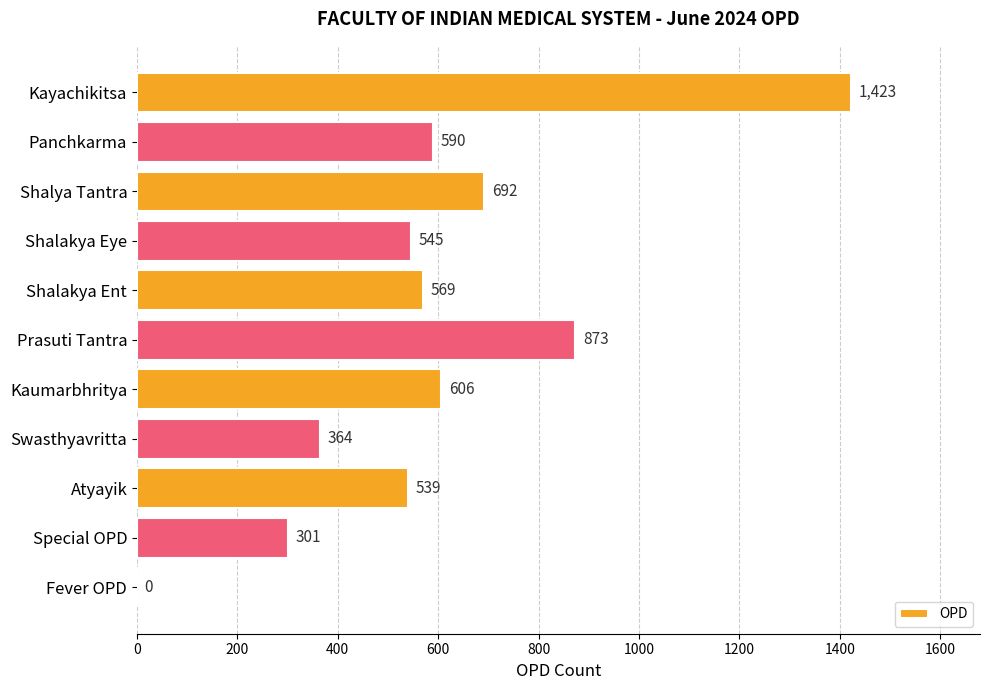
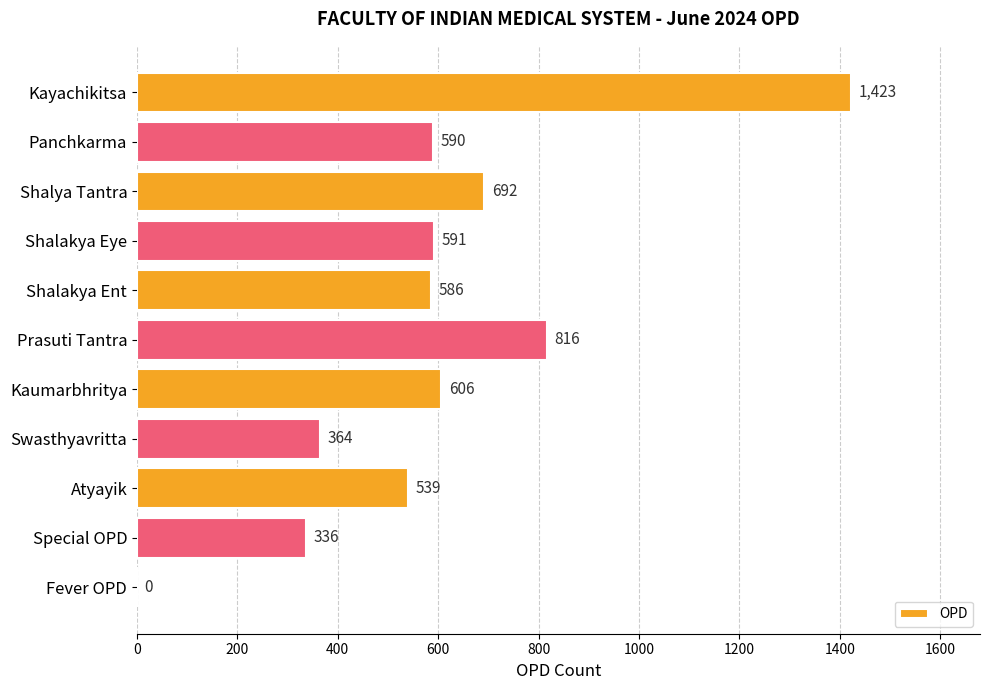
Shalakya Eye: 545 -> 591
Shalakya Ent: 569 -> 586
Prasuti Tantra: 873 -> 816
Special OPD: 301 -> 336
